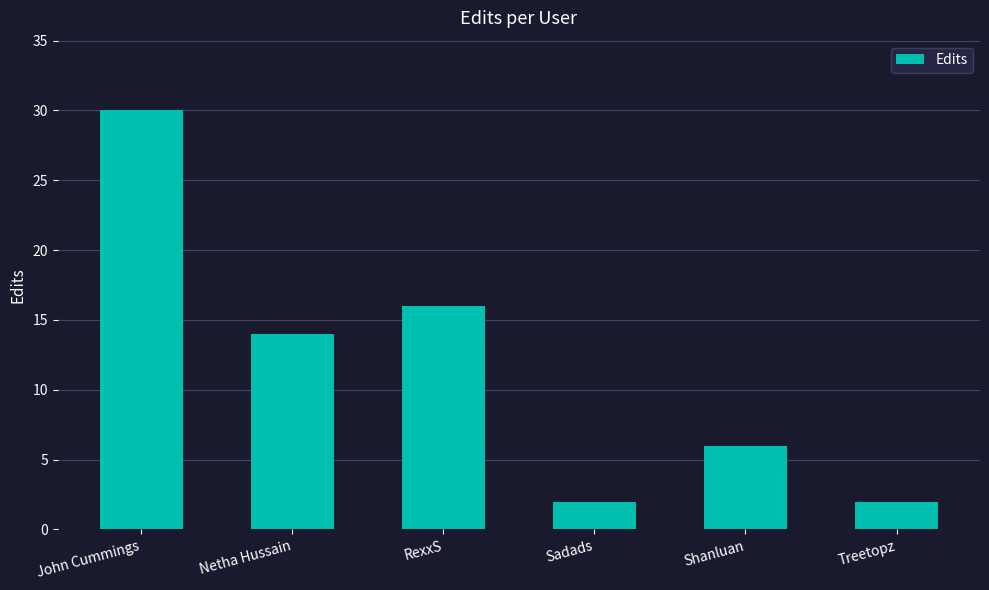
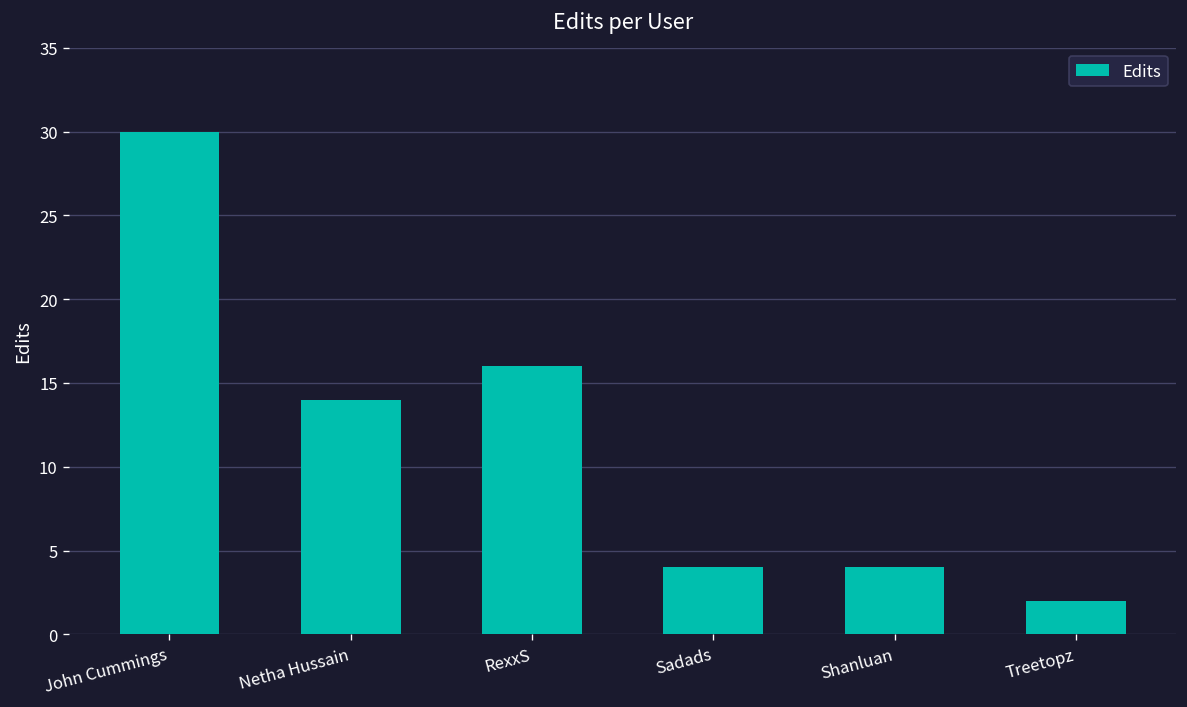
Sadads: 2 -> 4
Shanluan: 6 -> 4
